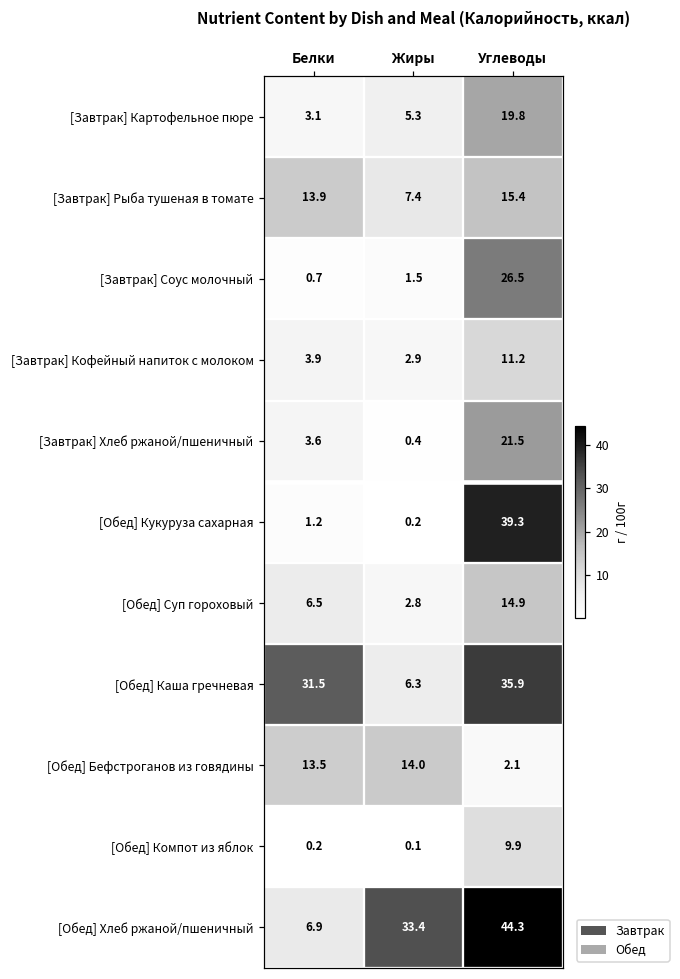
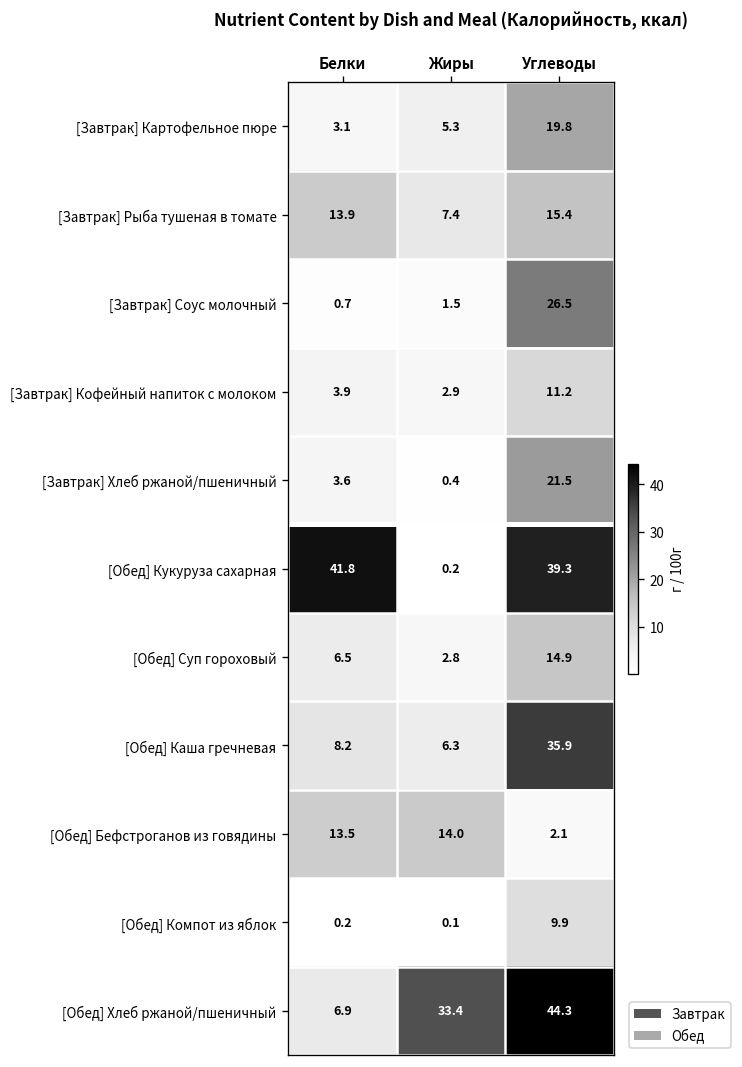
[Обед] Кукуруза сахарная, Белки: 1.2 -> 41.8
[Обед] Каша гречневая, Белки: 31.5 -> 8.2
